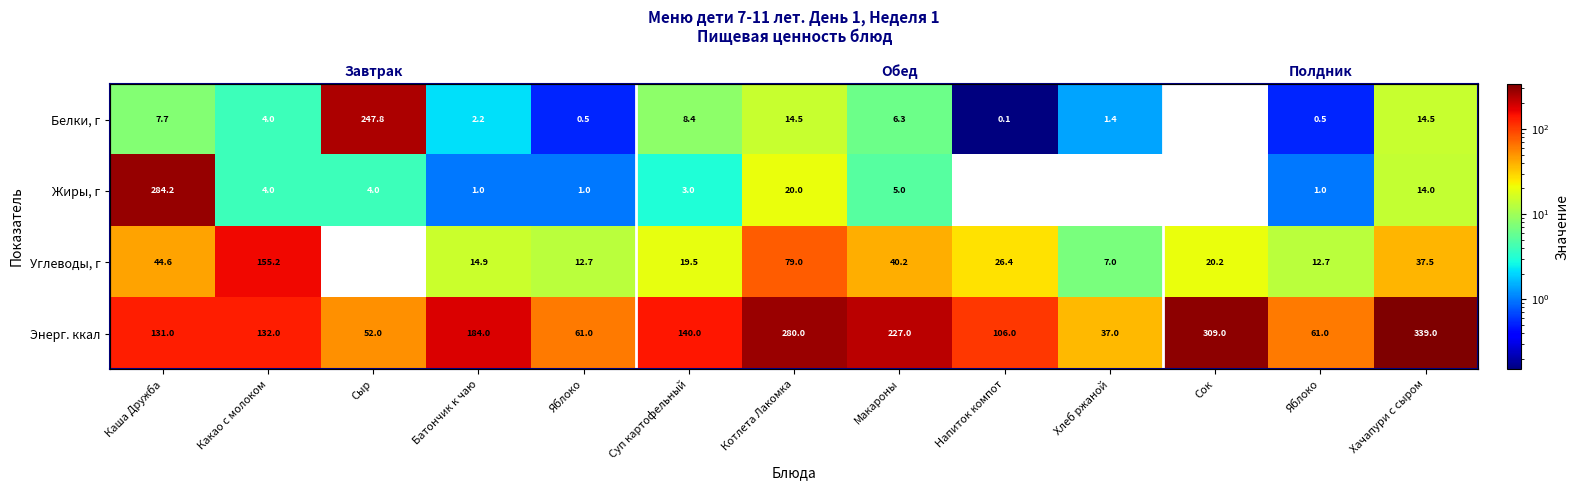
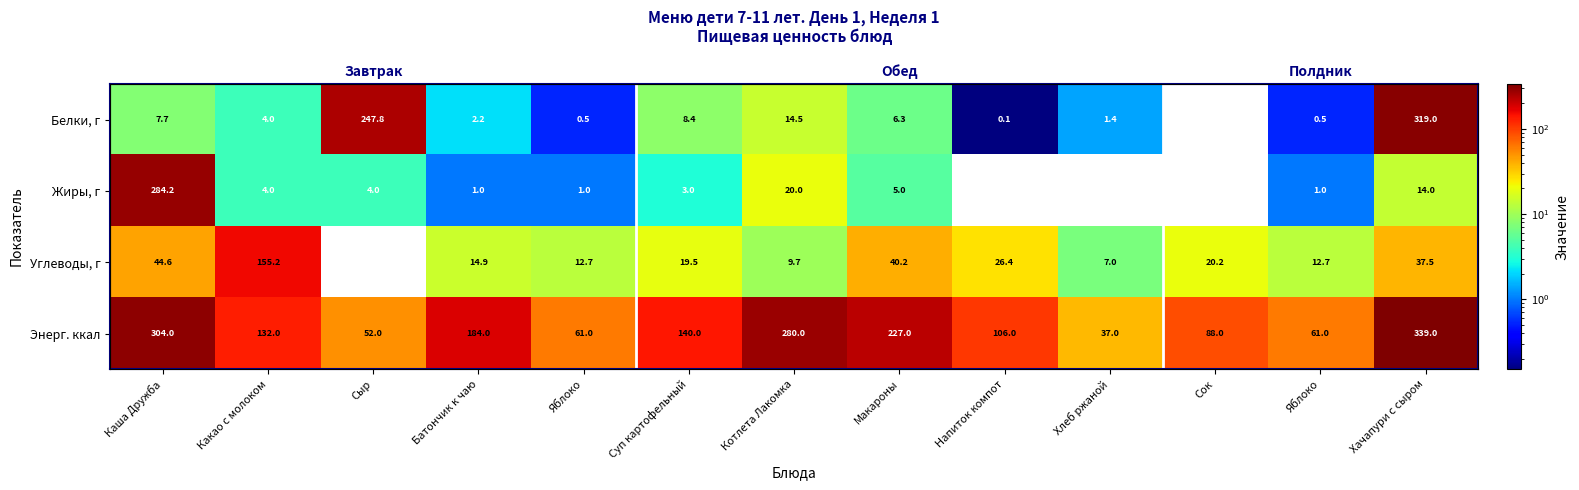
Белки, г, Хачапури с сыром: 14.5 -> 319.0
Углеводы, г, Котлета Лакомка: 79.0 -> 9.7
Энерг. ккал, Каша Дружба: 131.0 -> 304.0
Энерг. ккал, Сок: 309.0 -> 88.0
